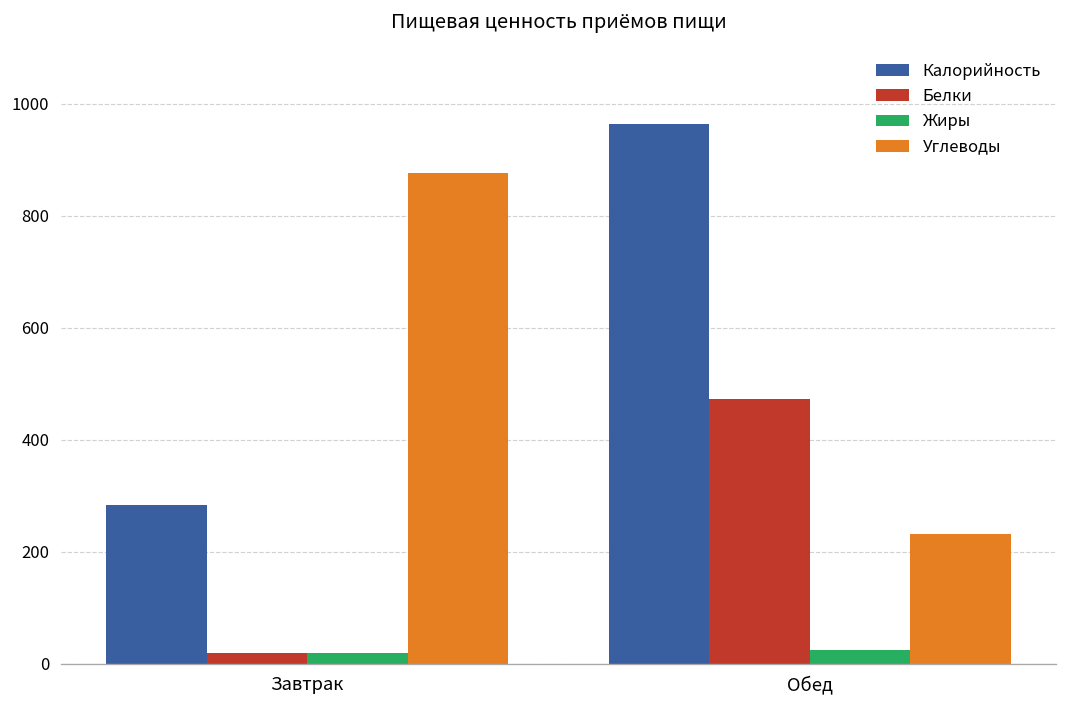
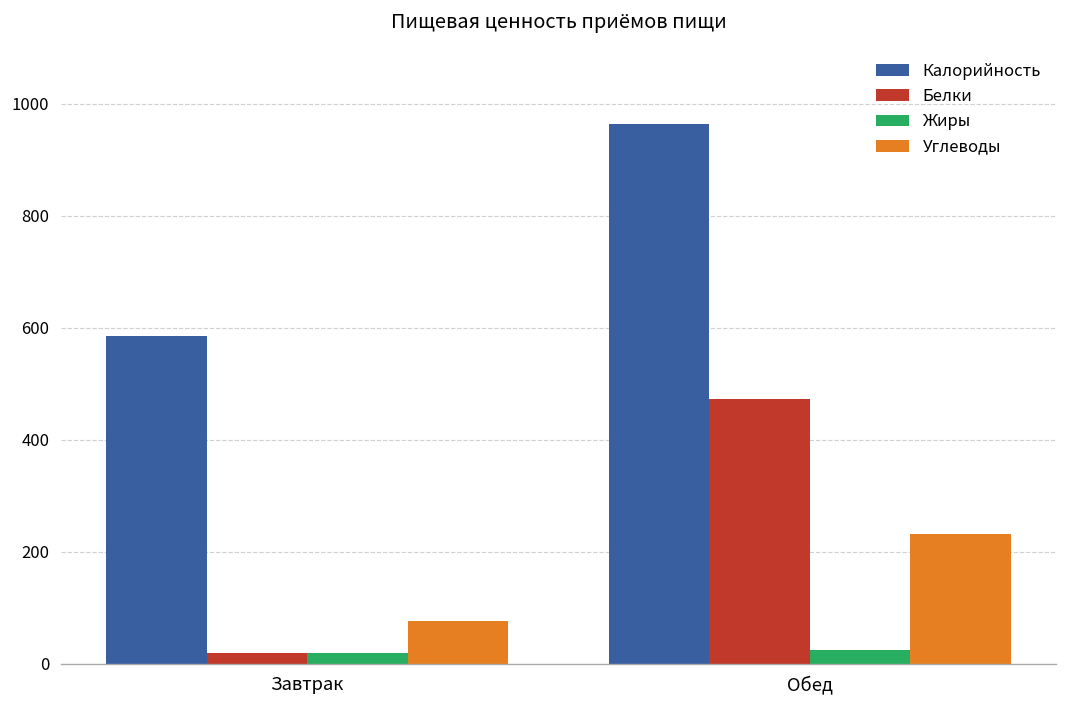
Калорийность, Завтрак: 280 -> 590
Углеводы, Завтрак: 880 -> 80
